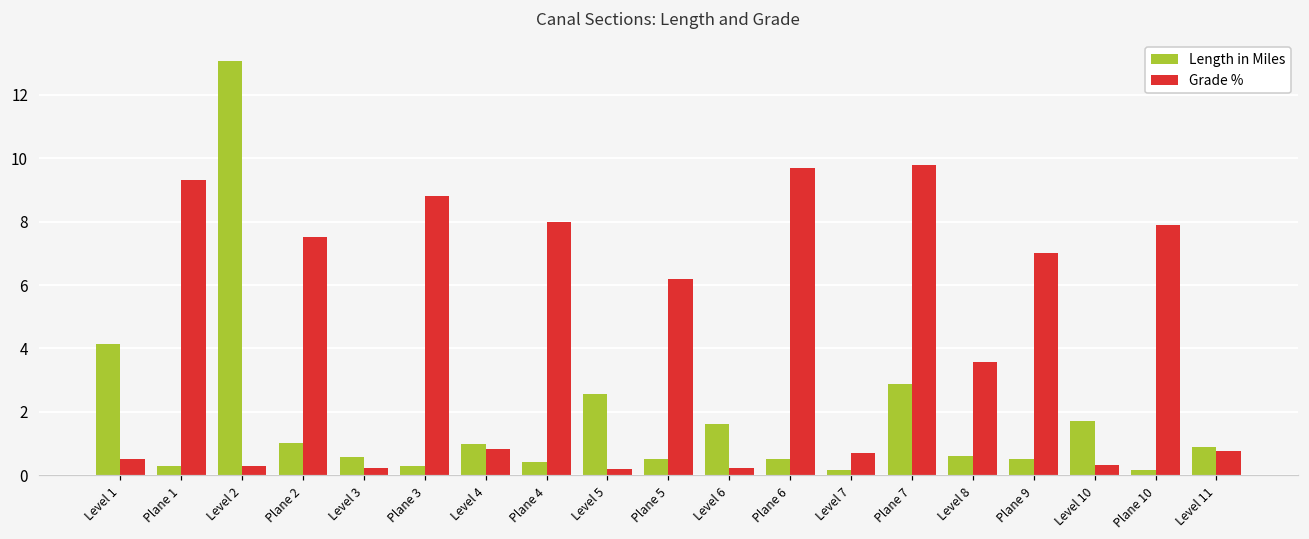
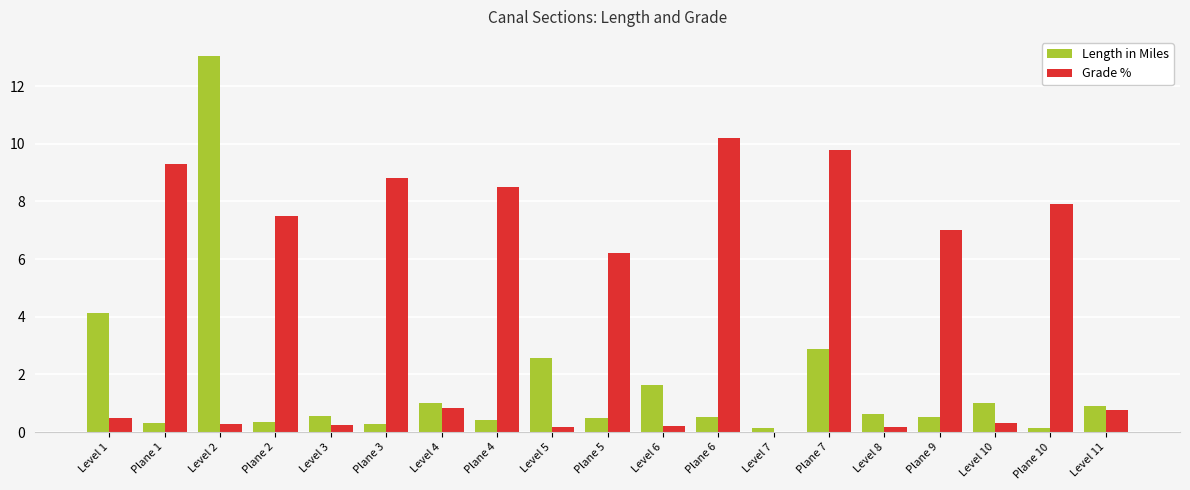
Length in Miles, Plane 2: 1.0 -> 0.3
Grade %, Plane 4: 8.0 -> 8.5
Grade %, Plane 6: 9.7 -> 10.2
Grade %, Level 7: 0.7 -> 0.0
Grade %, Level 8: 3.6 -> 0.2
Length in Miles, Level 10: 1.7 -> 1.0
